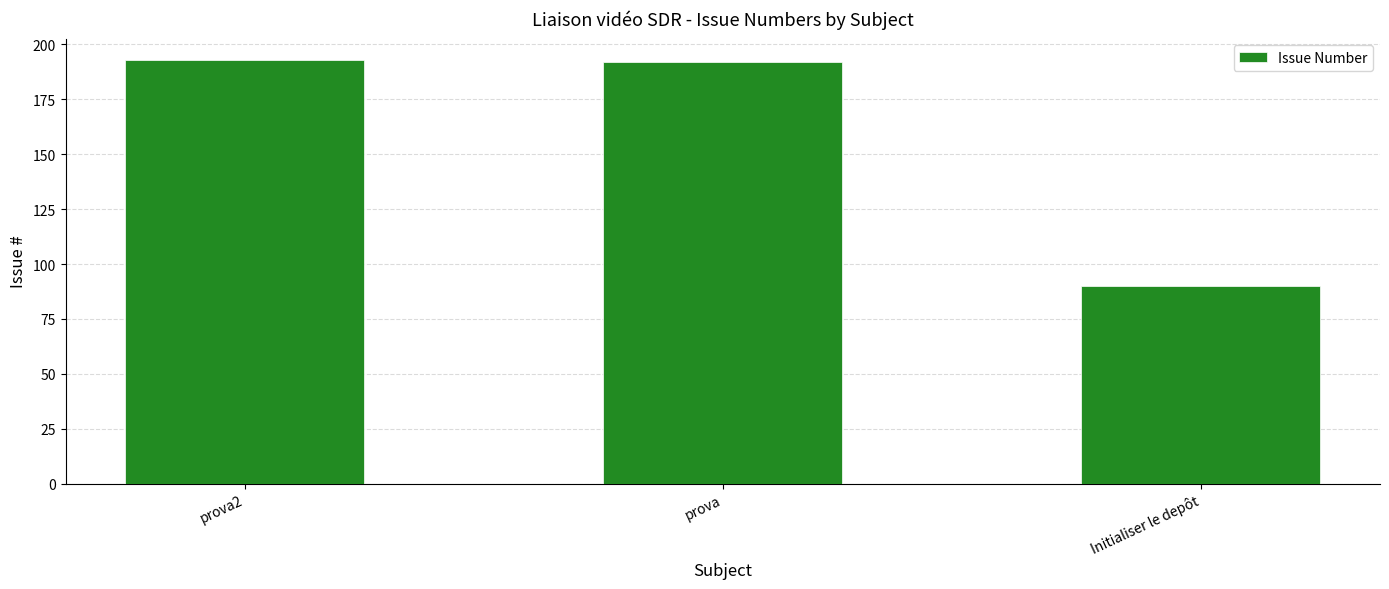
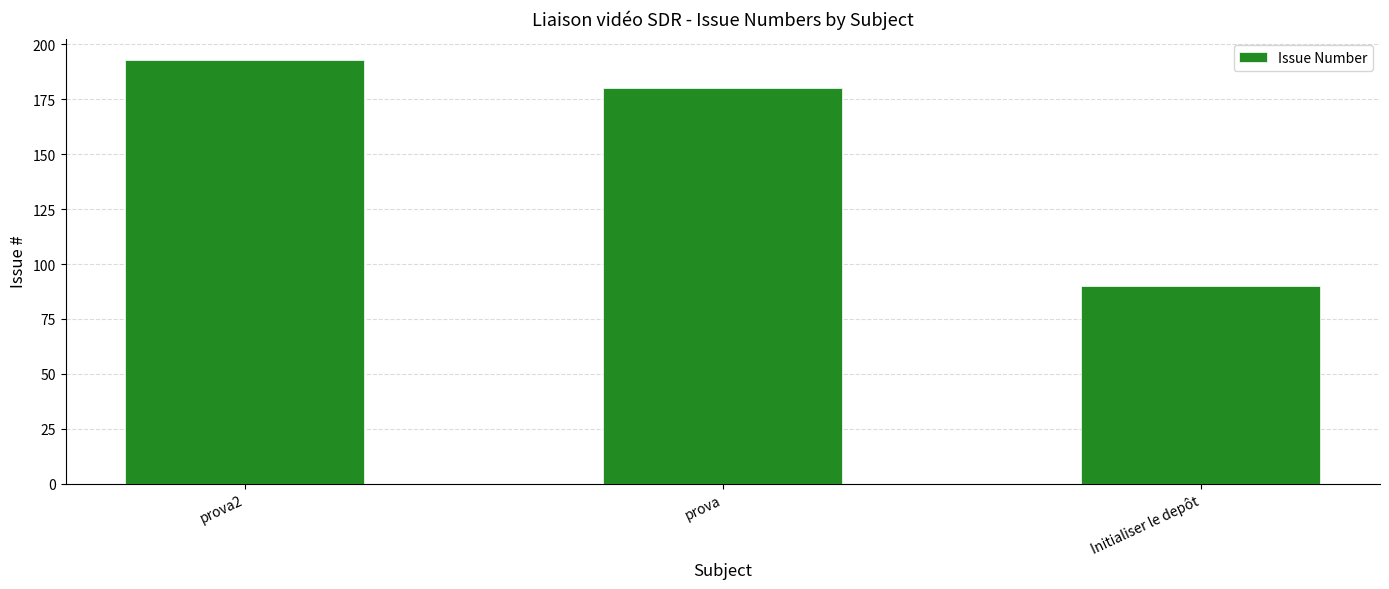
prova: 192 -> 180
